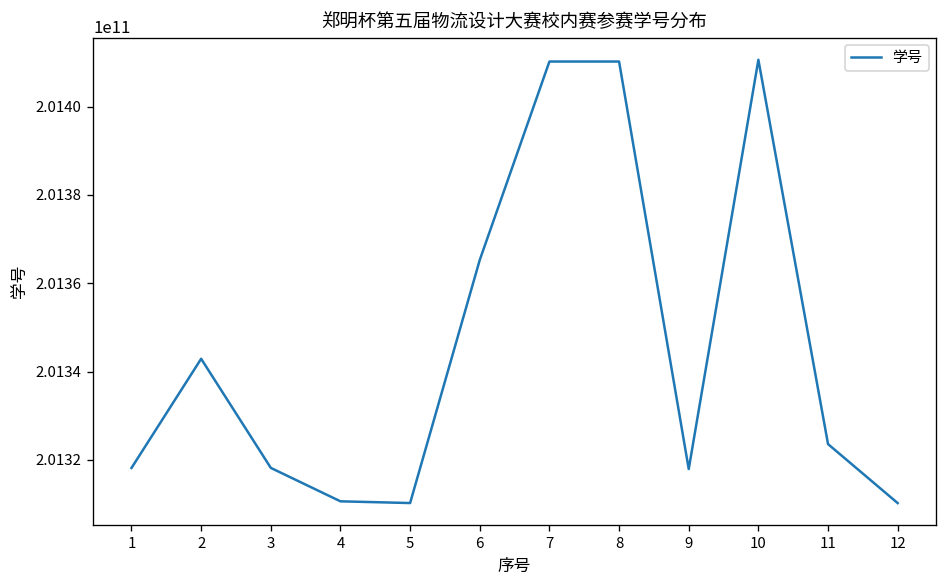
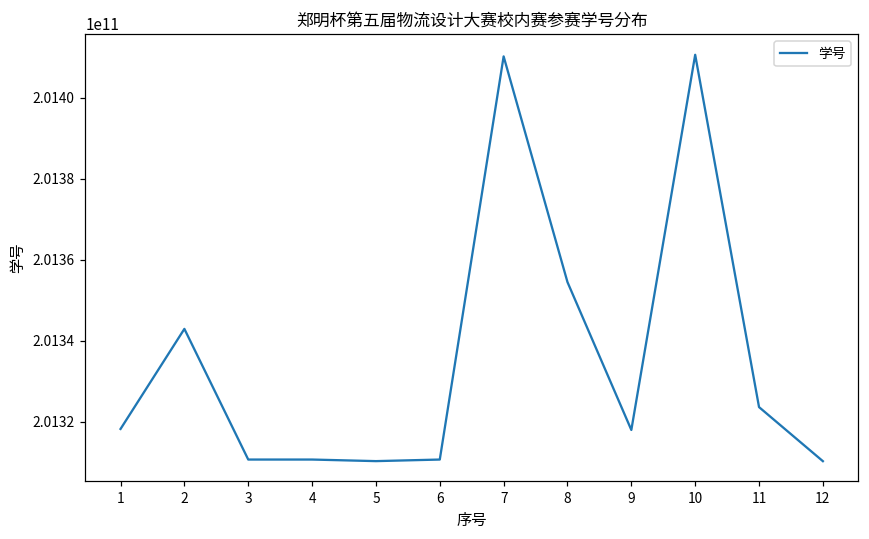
3: 201318000000 -> 201311000000
6: 201365000000 -> 201311000000
8: 201410000000 -> 201354000000
